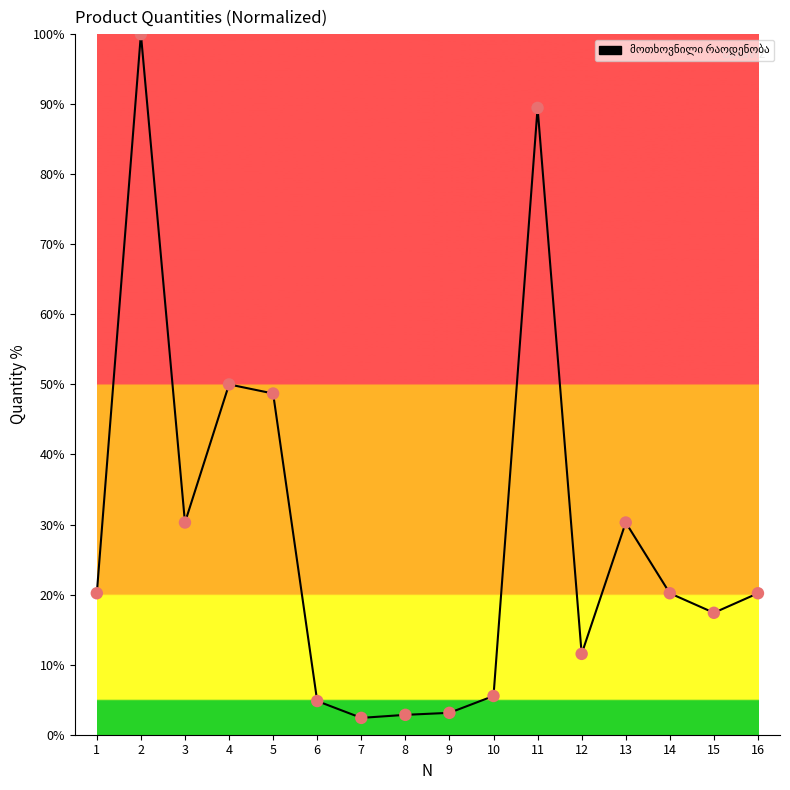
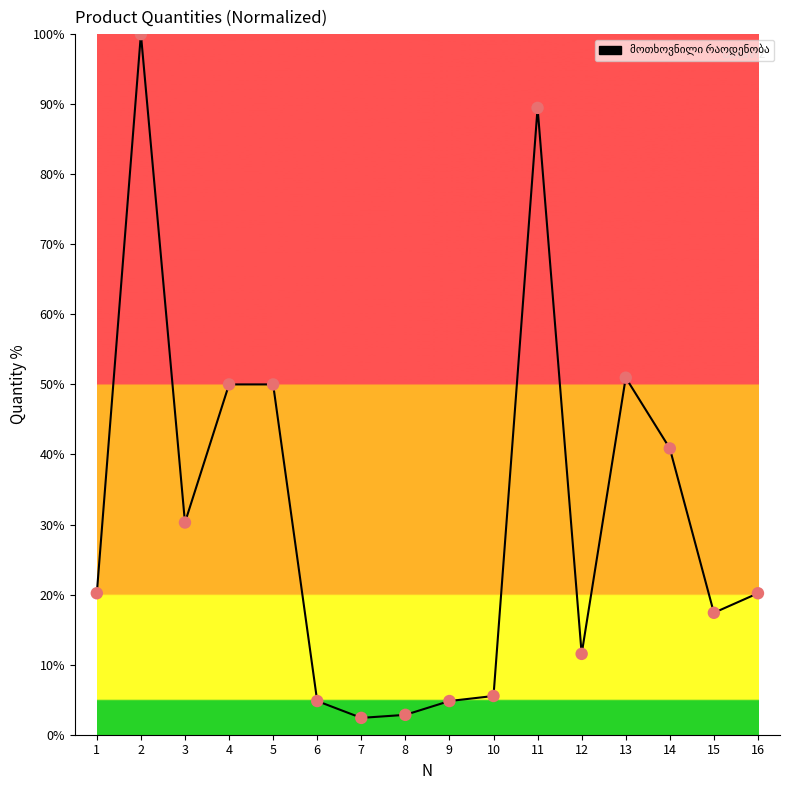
5: 49% -> 50%
9: 3% -> 5%
13: 30% -> 51%
14: 20% -> 41%
